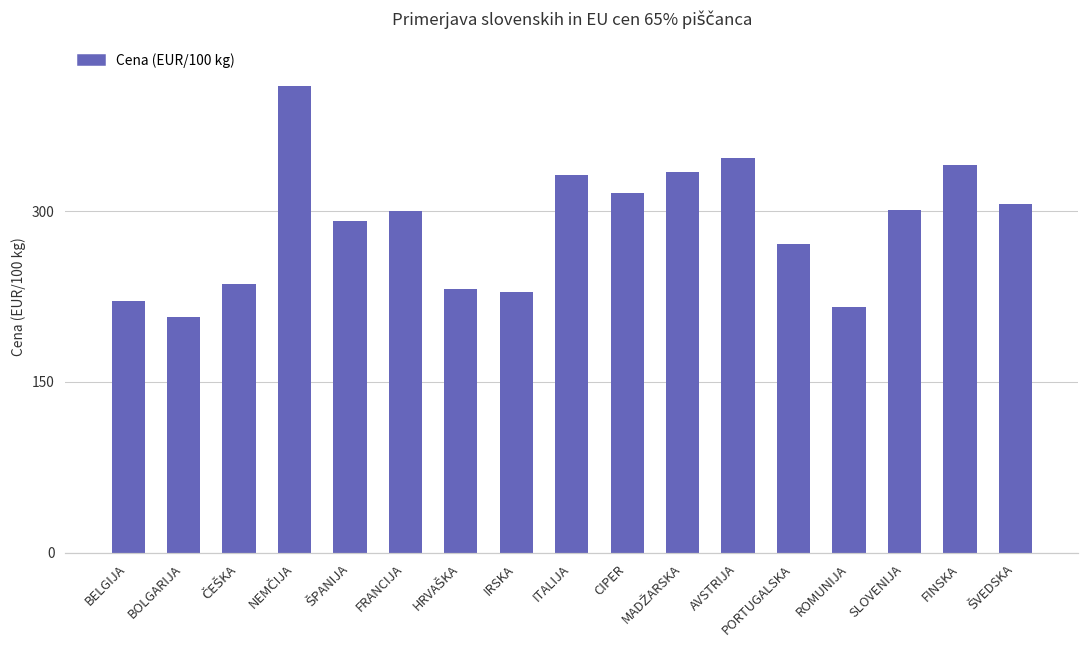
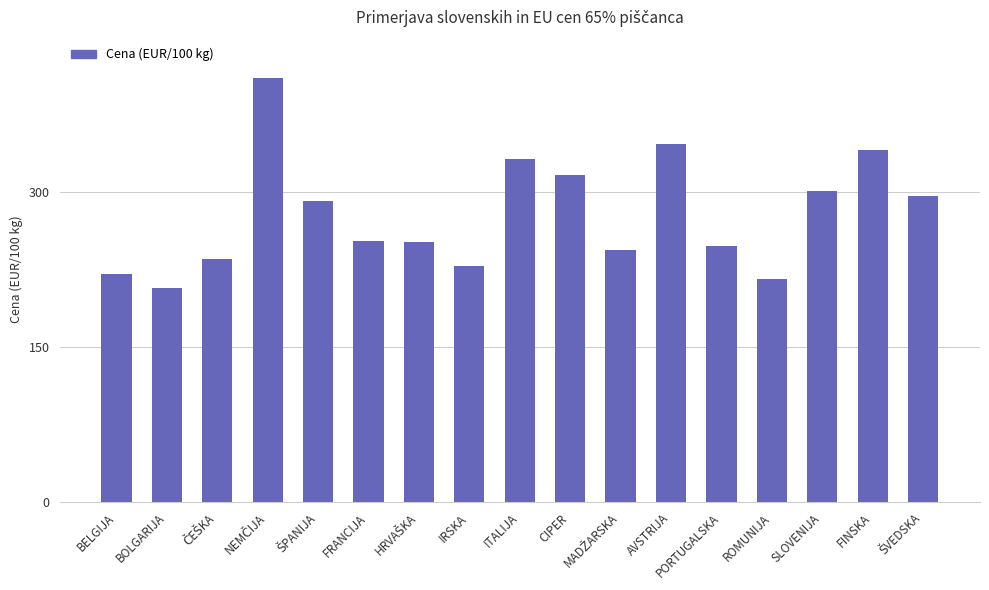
FRANCIJA: 300 -> 253
HRVAŠKA: 232 -> 251
MADŽARSKA: 335 -> 244
PORTUGALSKA: 272 -> 248
ŠVEDSKA: 306 -> 296
